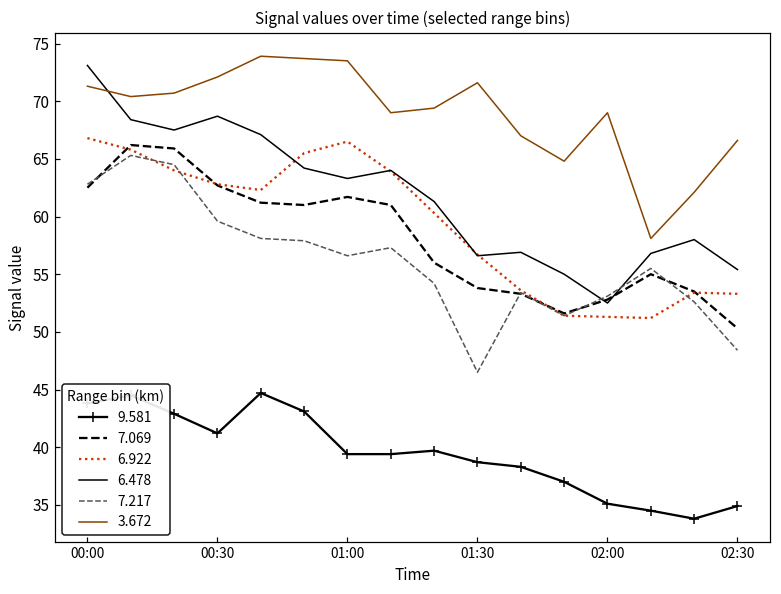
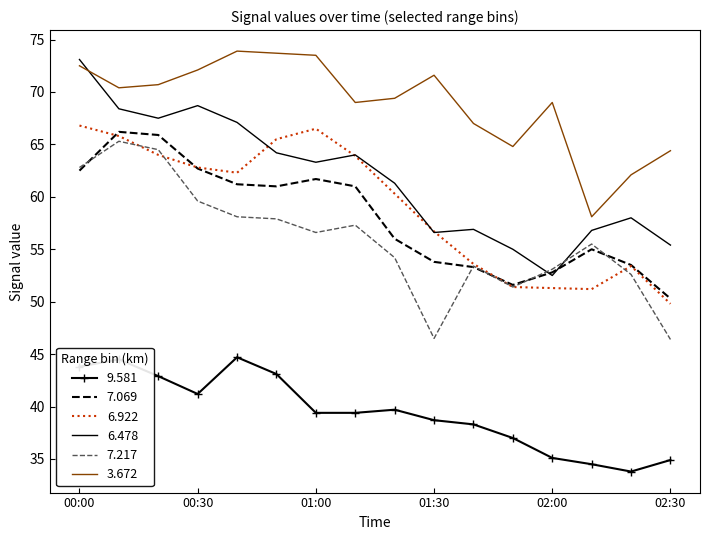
3.672, 00:00: 71.3 -> 72.5
6.922, 02:30: 53.3 -> 49.8
7.217, 02:30: 48.4 -> 46.4
3.672, 02:30: 66.6 -> 64.4
